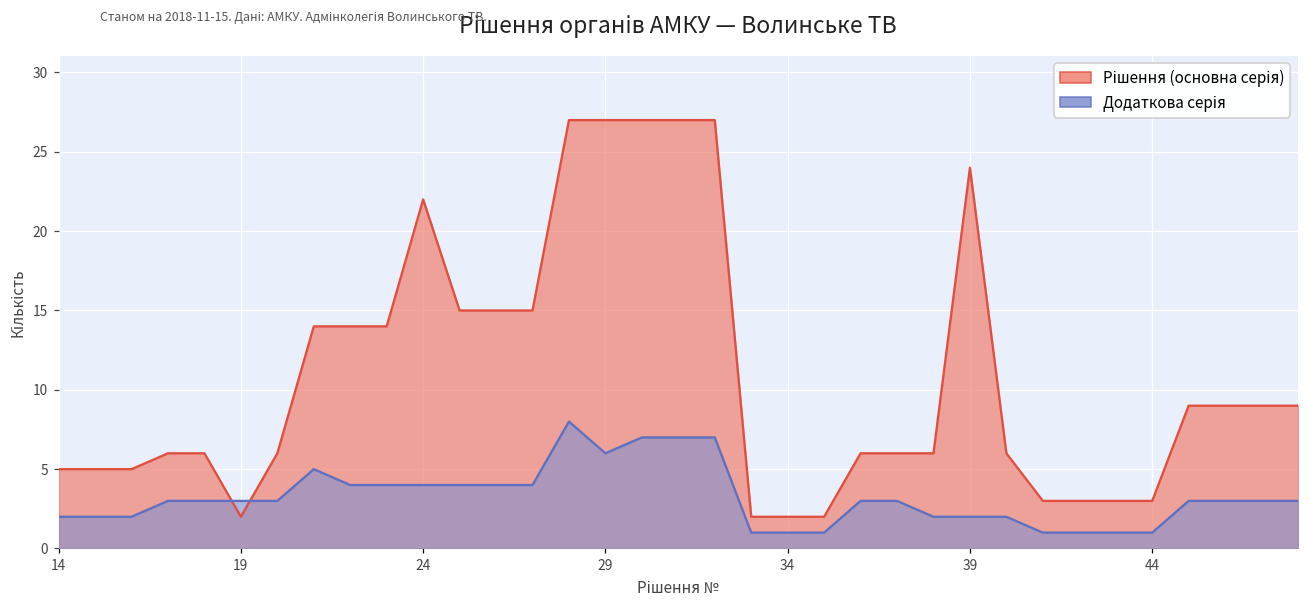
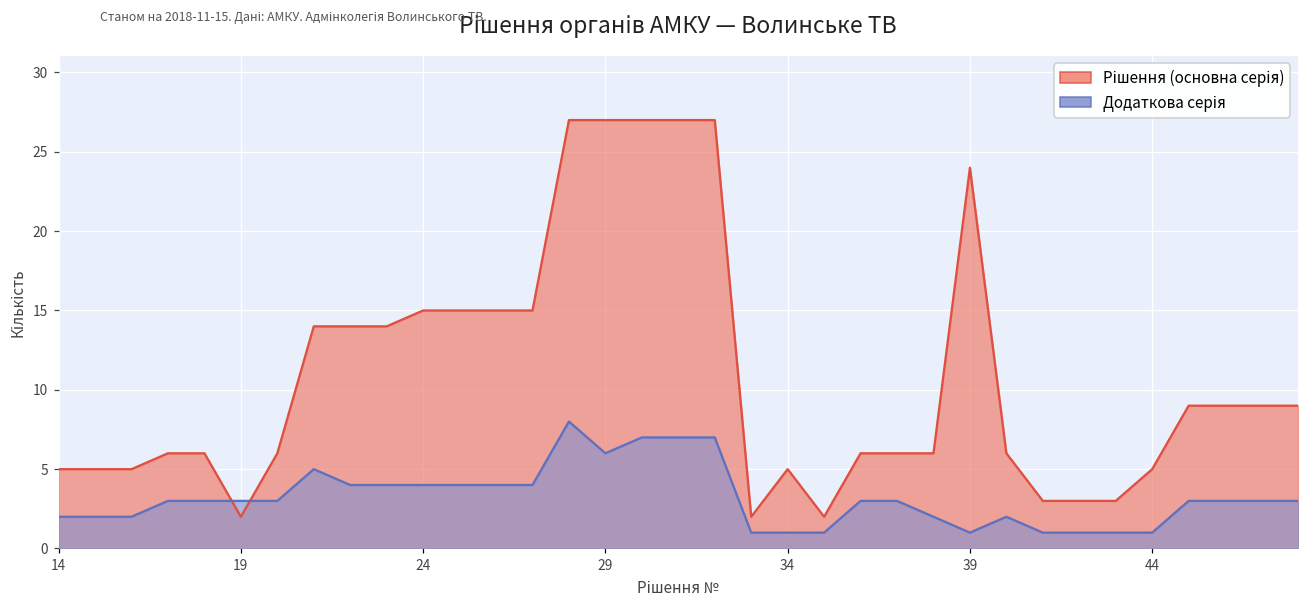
Рішення (основна серія), 24: 22 -> 15
Рішення (основна серія), 34: 2 -> 5
Додаткова серія, 39: 2 -> 1
Рішення (основна серія), 44: 3 -> 5
